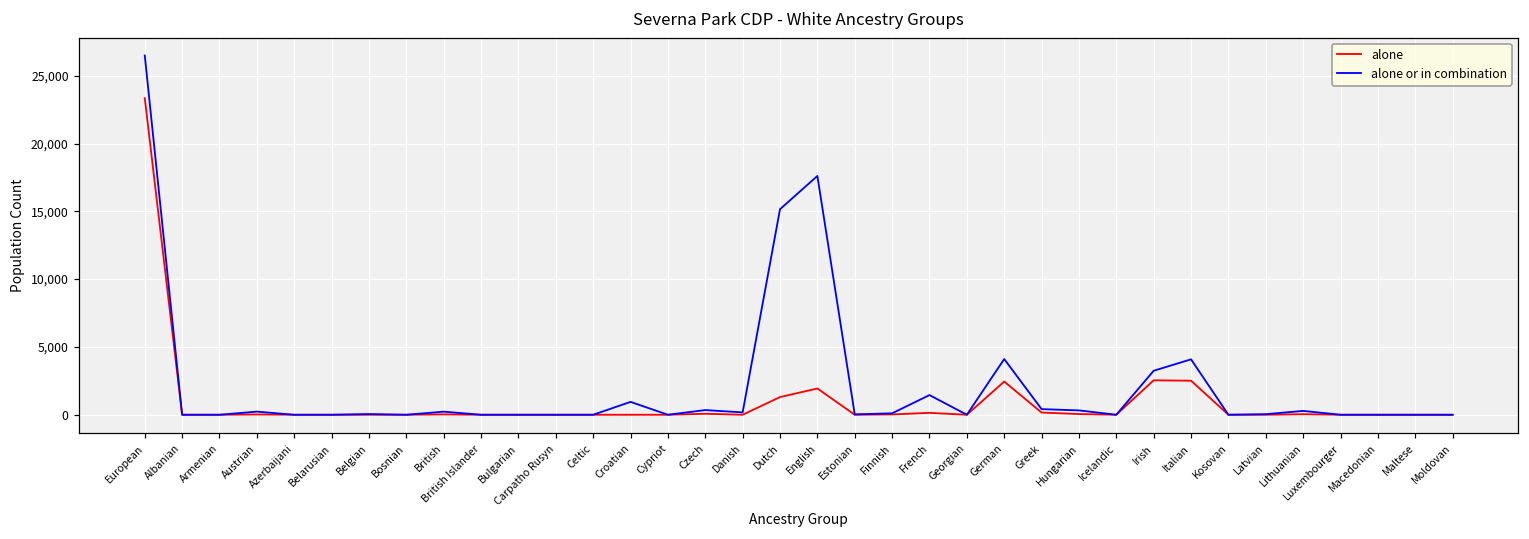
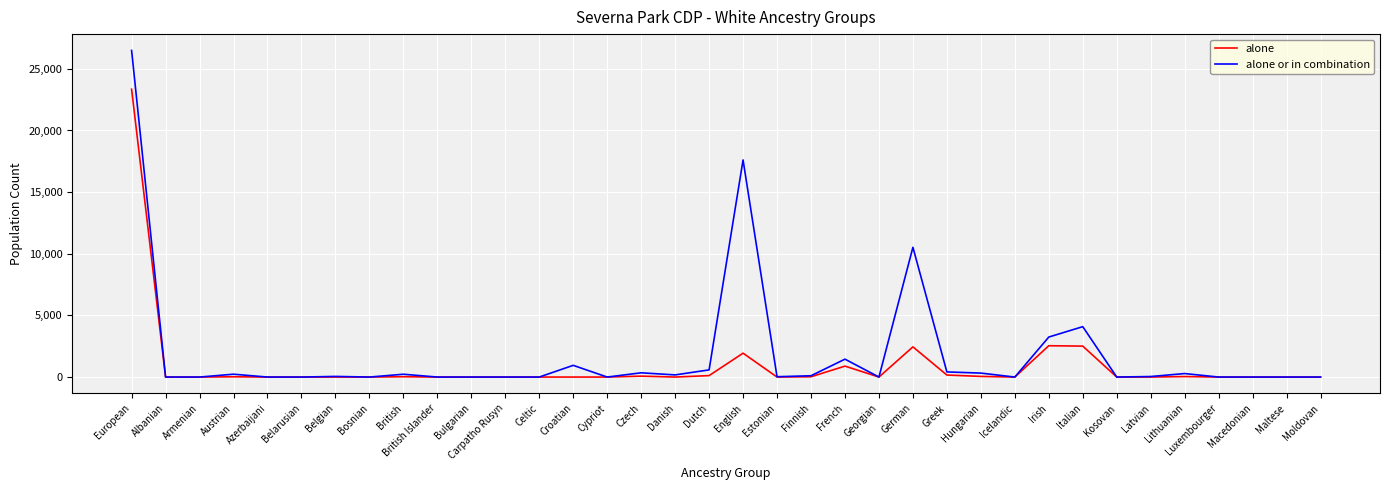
alone, Dutch: 1,300 -> 100
alone or in combination, Dutch: 15,200 -> 600
alone, French: 100 -> 900
alone or in combination, German: 4,100 -> 10,500
